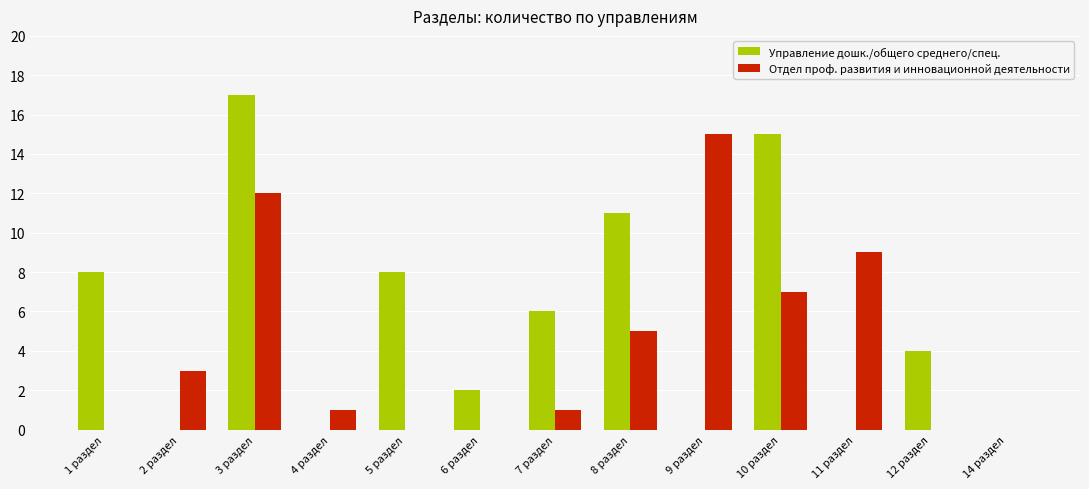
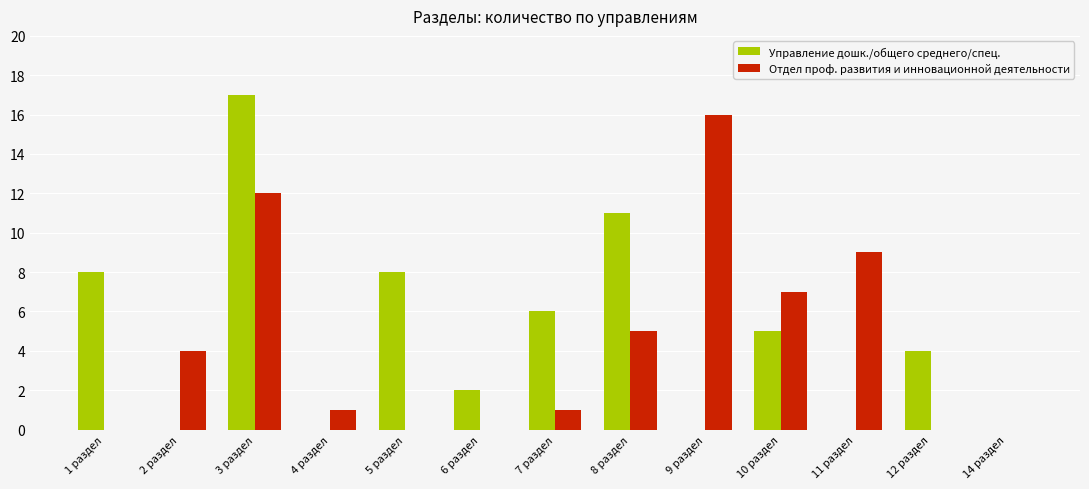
Отдел проф. развития и инновационной деятельности, 2 раздел: 3 -> 4
Отдел проф. развития и инновационной деятельности, 9 раздел: 15 -> 16
Управление дошк./общего среднего/спец., 10 раздел: 15 -> 5
